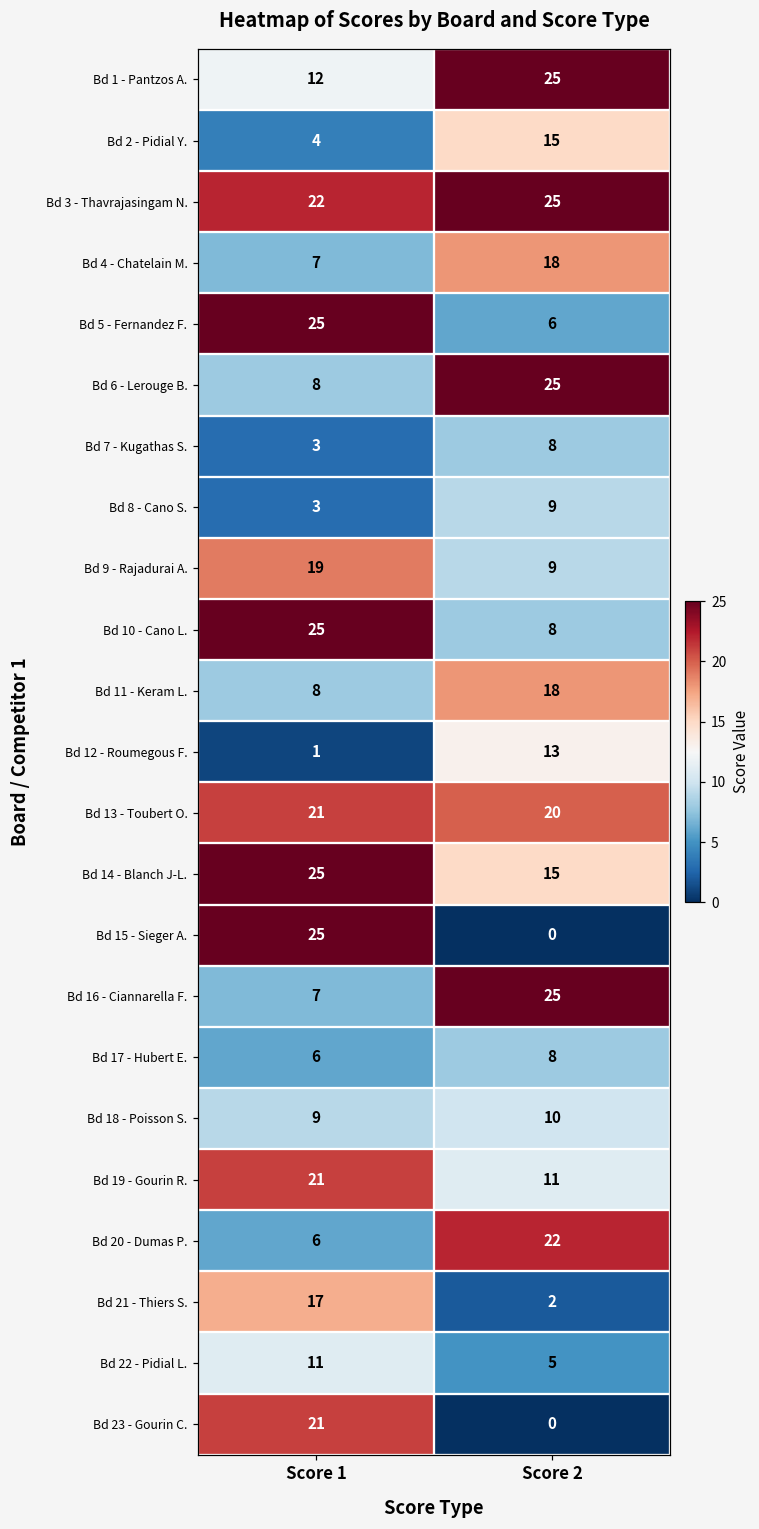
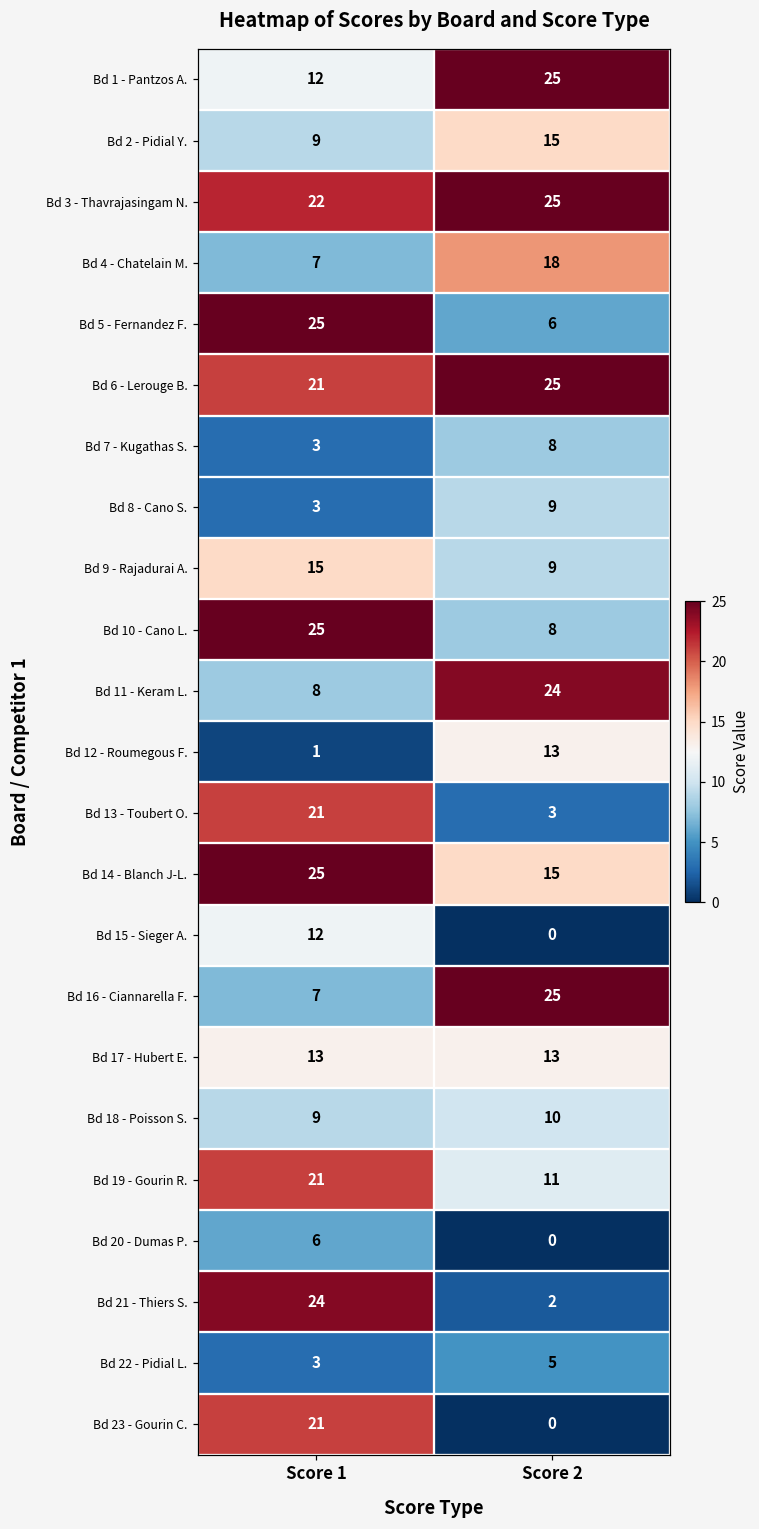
Bd 2 - Pidial Y., Score 1: 4 -> 9
Bd 6 - Lerouge B., Score 1: 8 -> 21
Bd 9 - Rajadurai A., Score 1: 19 -> 15
Bd 11 - Keram L., Score 2: 18 -> 24
Bd 13 - Toubert O., Score 2: 20 -> 3
Bd 15 - Sieger A., Score 1: 25 -> 12
Bd 17 - Hubert E., Score 1: 6 -> 13
Bd 17 - Hubert E., Score 2: 8 -> 13
Bd 20 - Dumas P., Score 2: 22 -> 0
Bd 21 - Thiers S., Score 1: 17 -> 24
Bd 22 - Pidial L., Score 1: 11 -> 3
